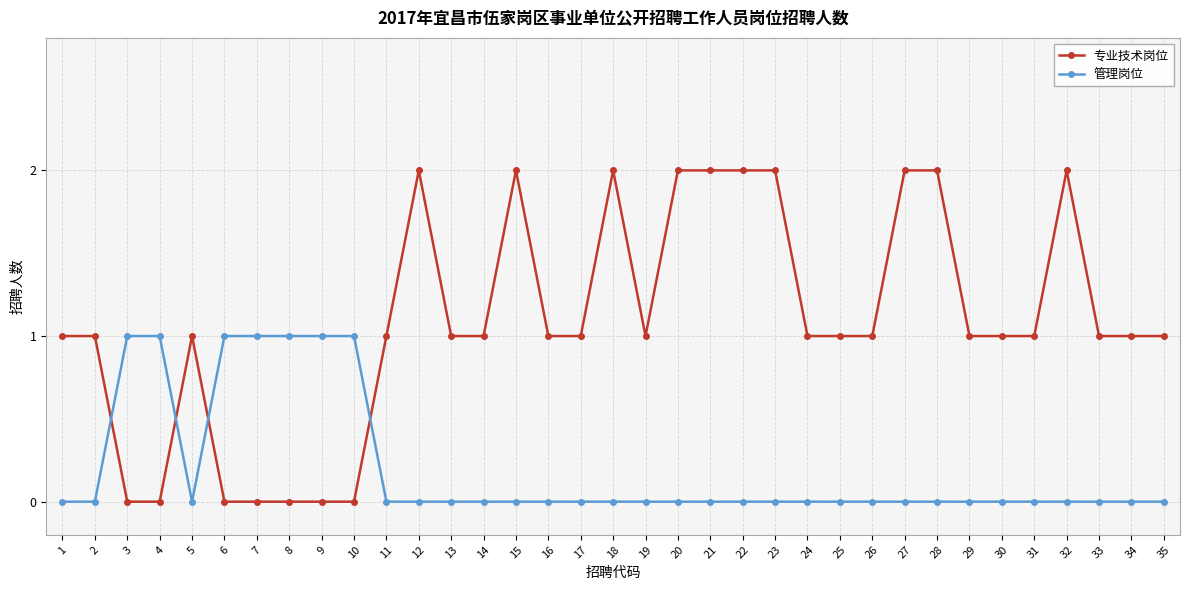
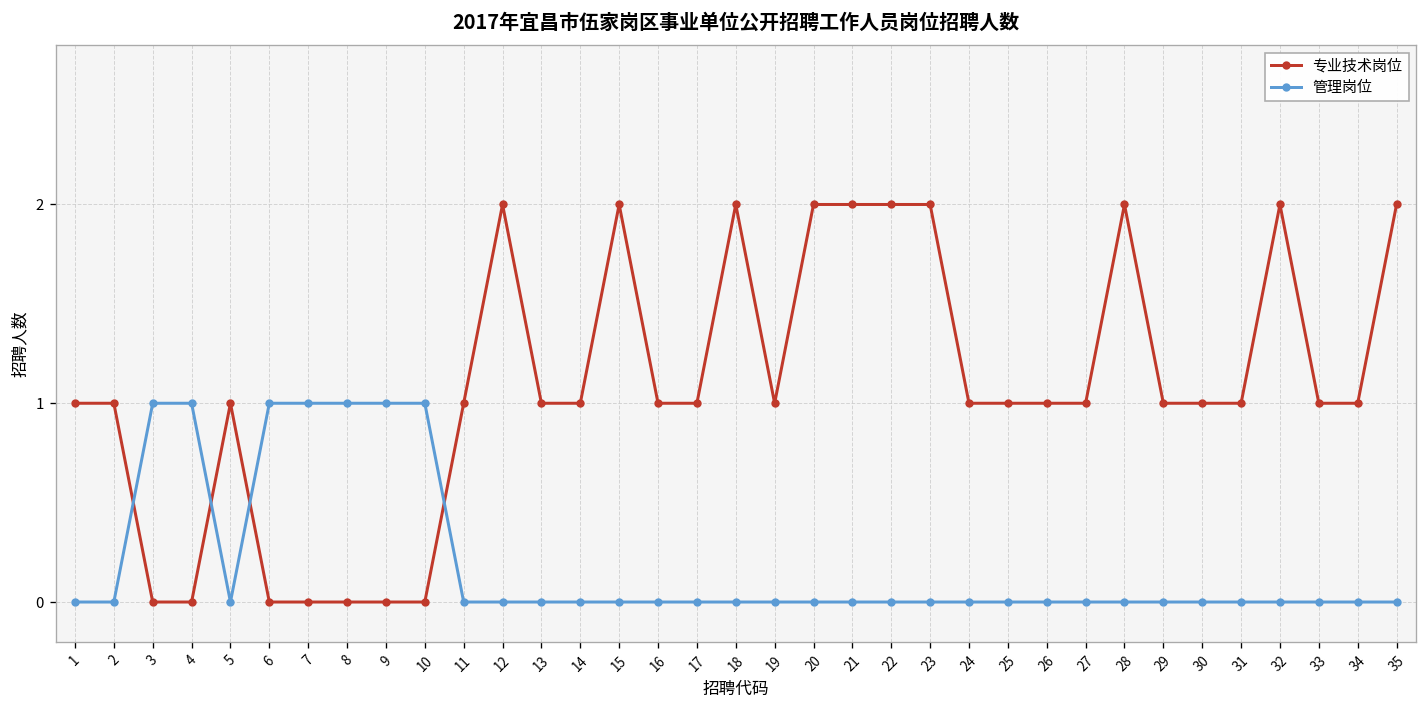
专业技术岗位, 27: 2 -> 1
专业技术岗位, 35: 1 -> 2
